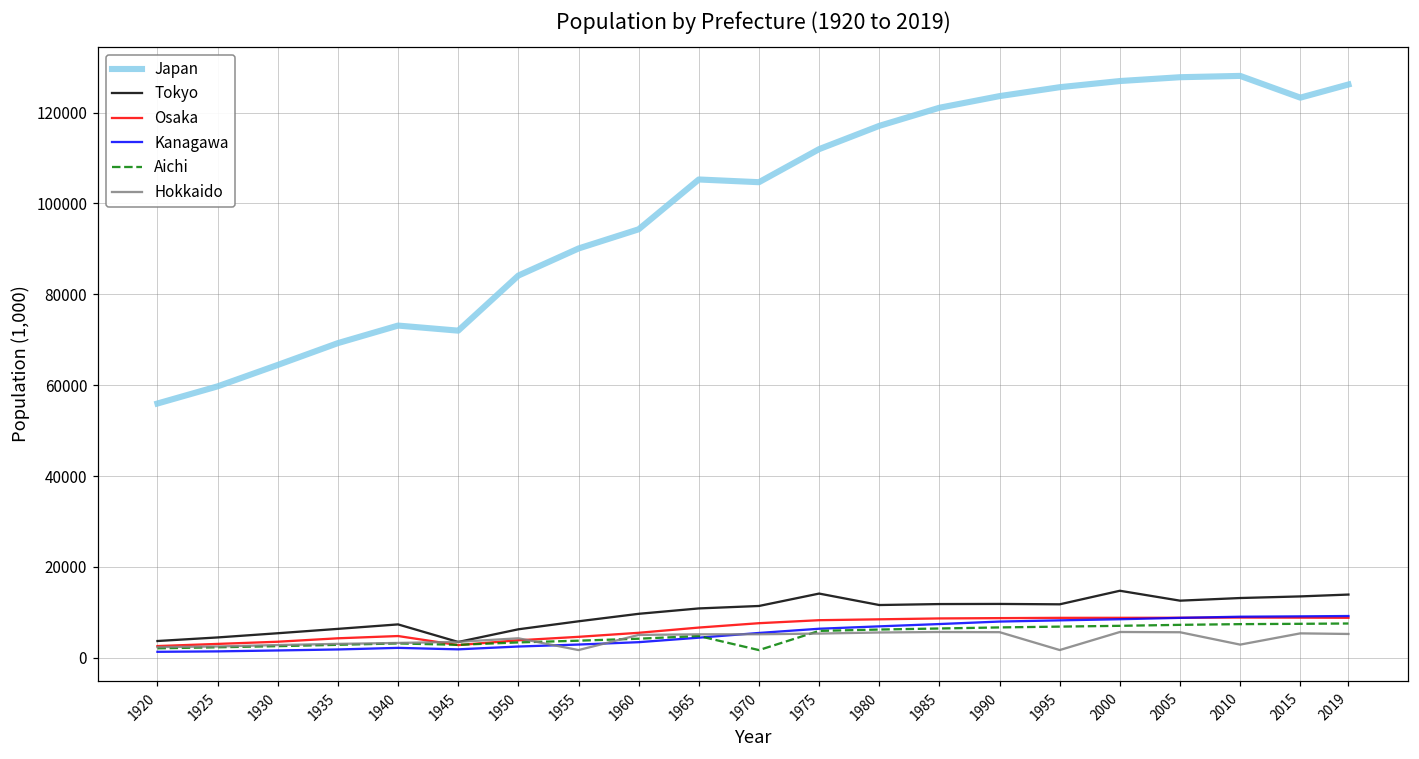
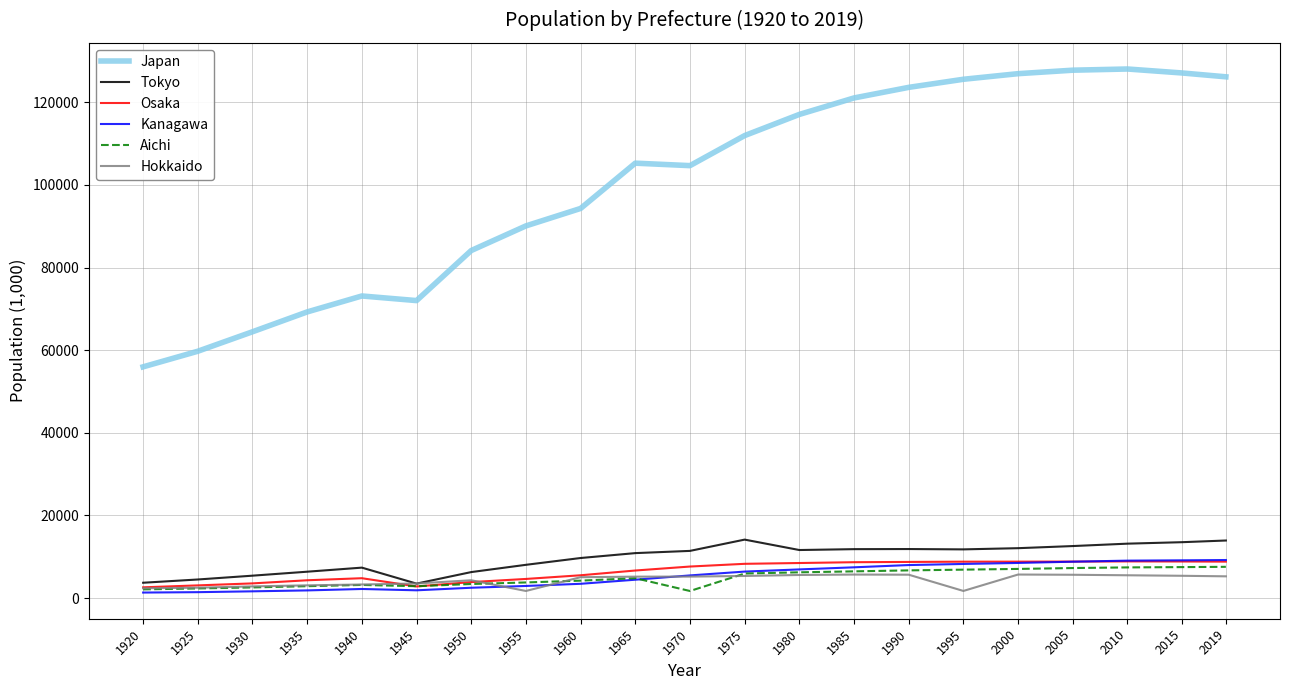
Tokyo, 2000: 15000 -> 12000
Hokkaido, 2010: 3000 -> 6000
Japan, 2015: 123000 -> 127000
